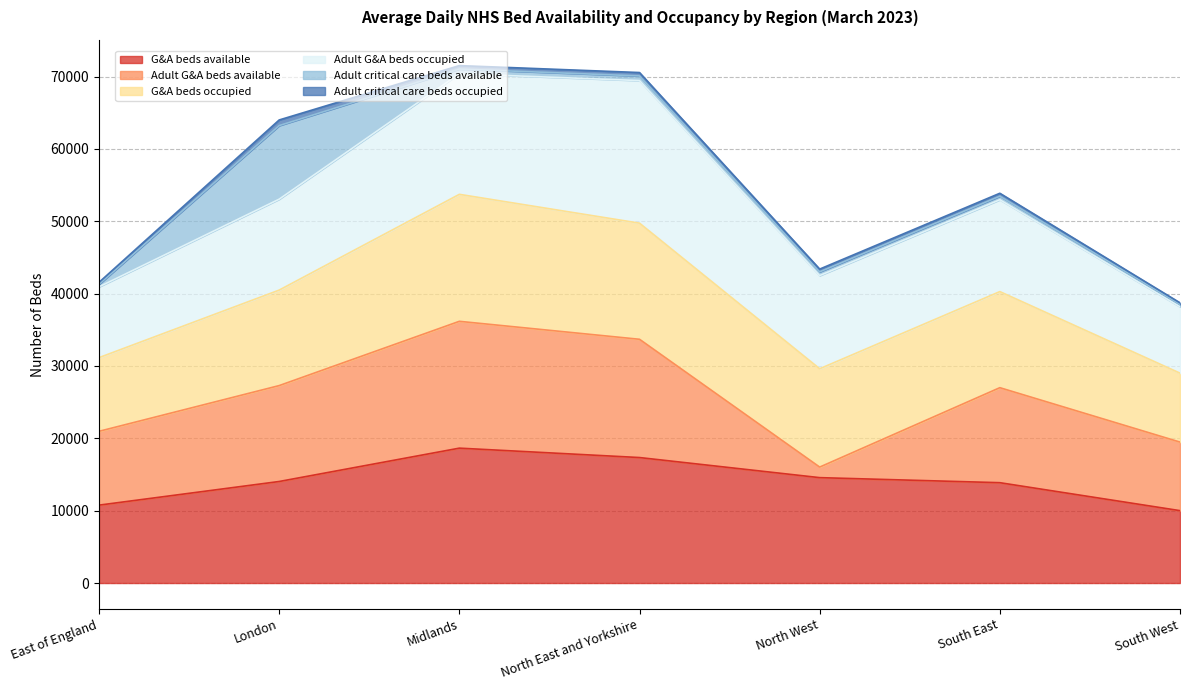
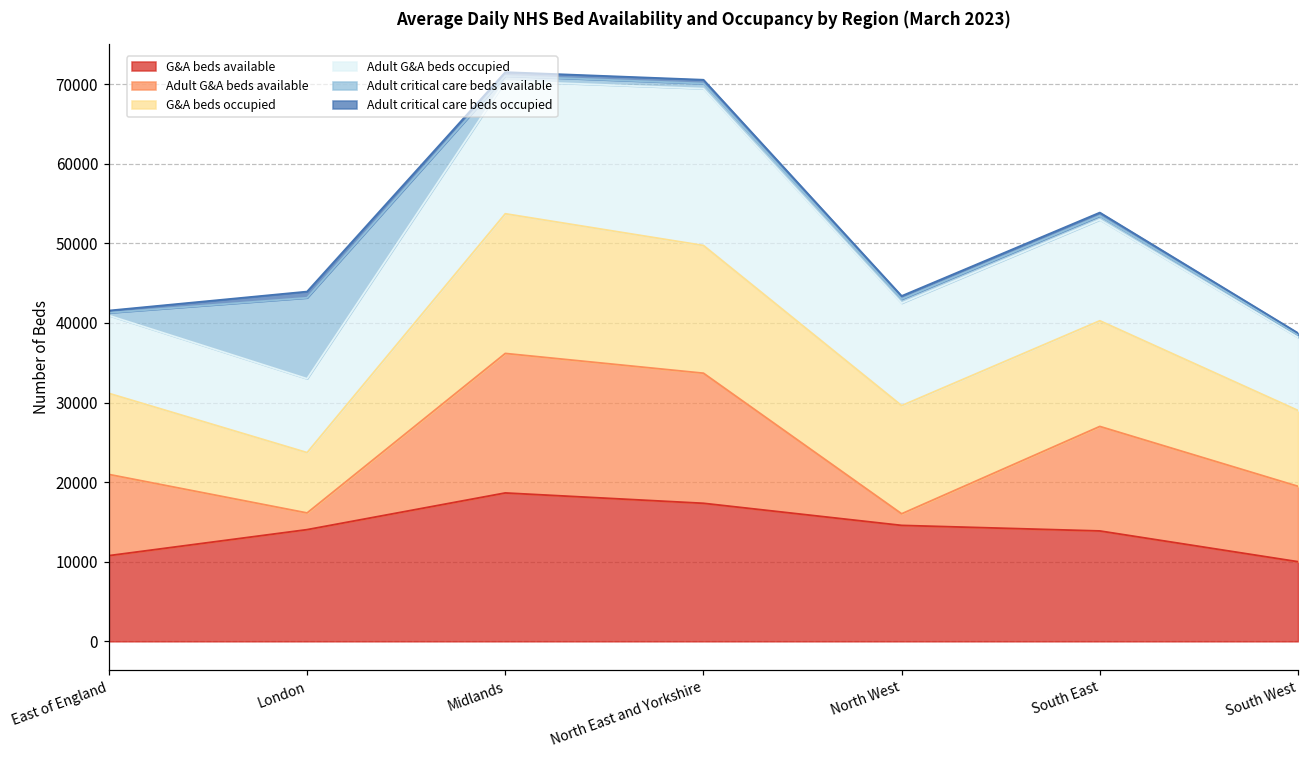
Adult G&A beds available, London: 13000 -> 2000
G&A beds occupied, London: 13000 -> 8000
Adult G&A beds occupied, London: 13000 -> 9000
